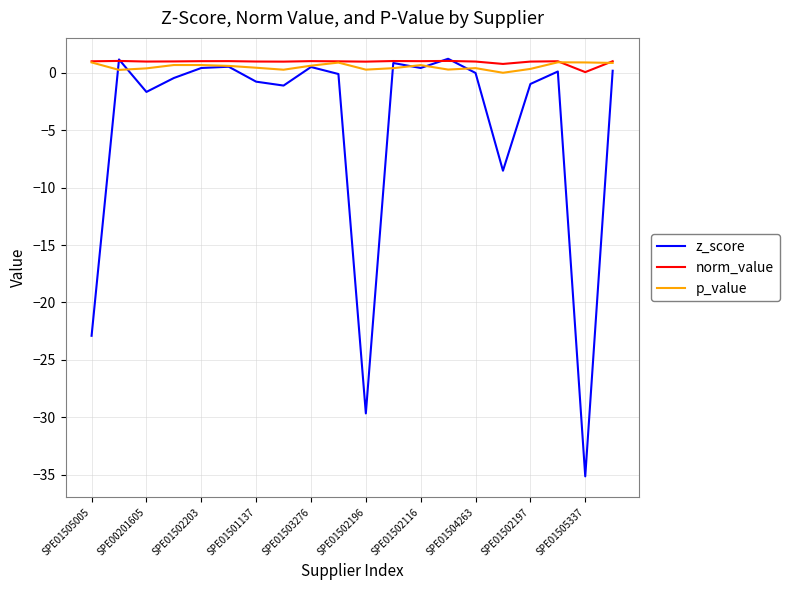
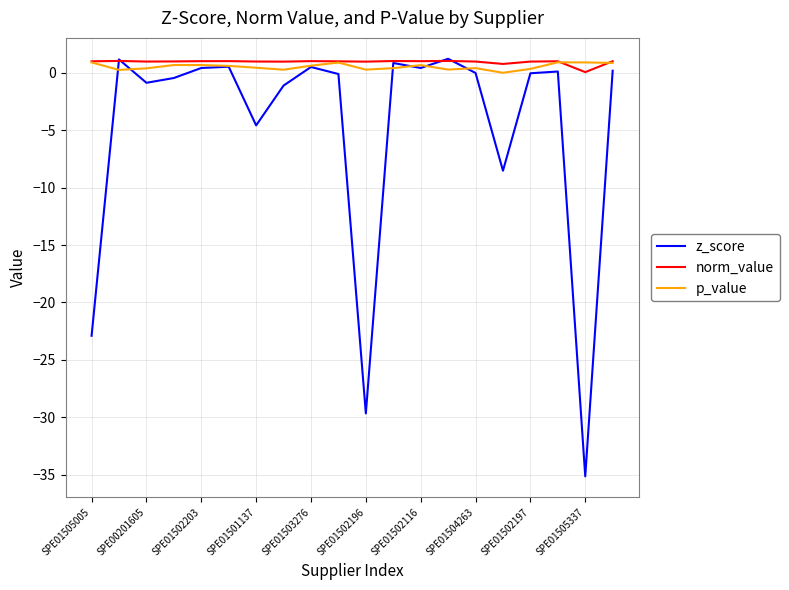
z_score, SPE00201605: -1.7 -> -0.9
z_score, SPE01501137: -0.8 -> -4.6
z_score, SPE01502197: -1.0 -> 0.0
